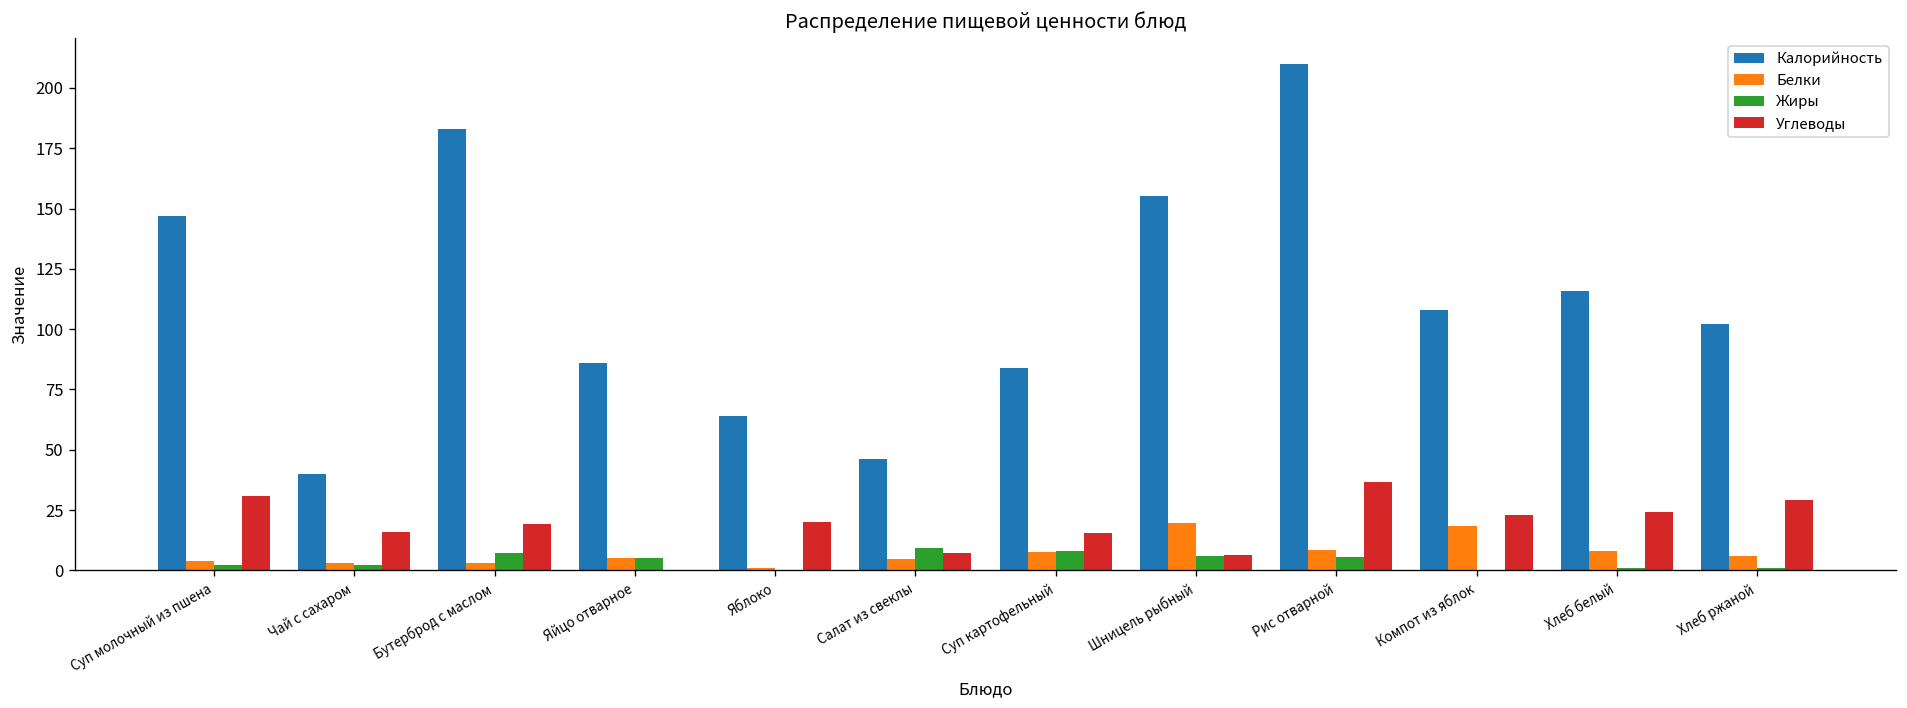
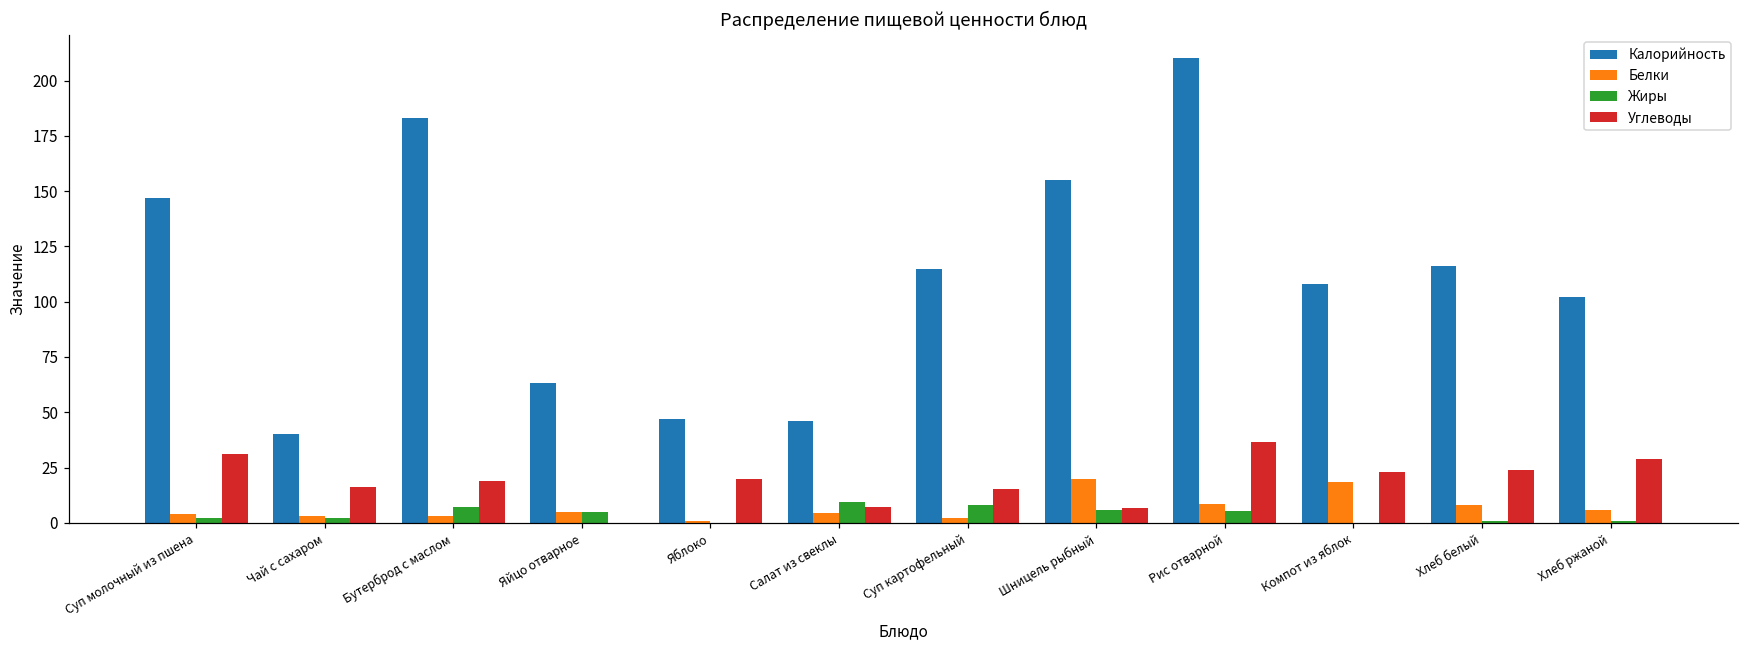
Калорийность, Яйцо отварное: 86 -> 63
Калорийность, Яблоко: 64 -> 47
Калорийность, Суп картофельный: 84 -> 115
Белки, Суп картофельный: 8 -> 2
